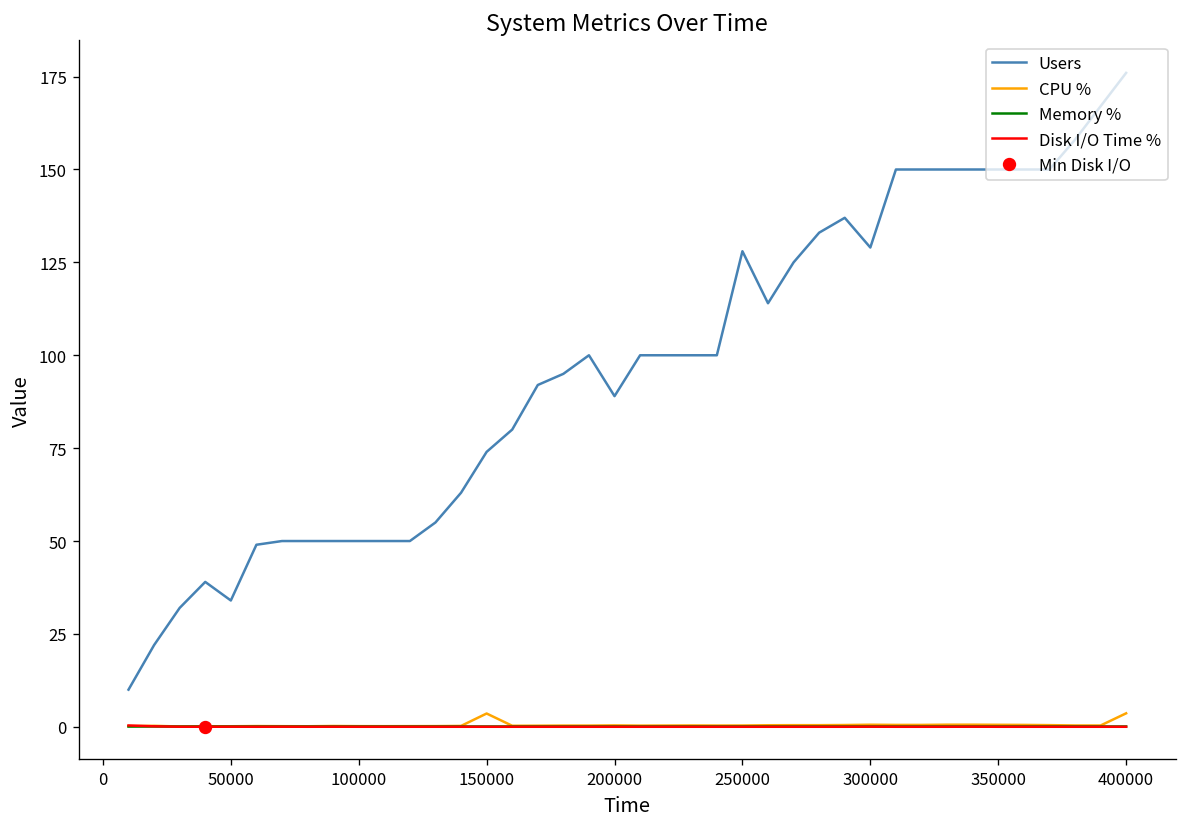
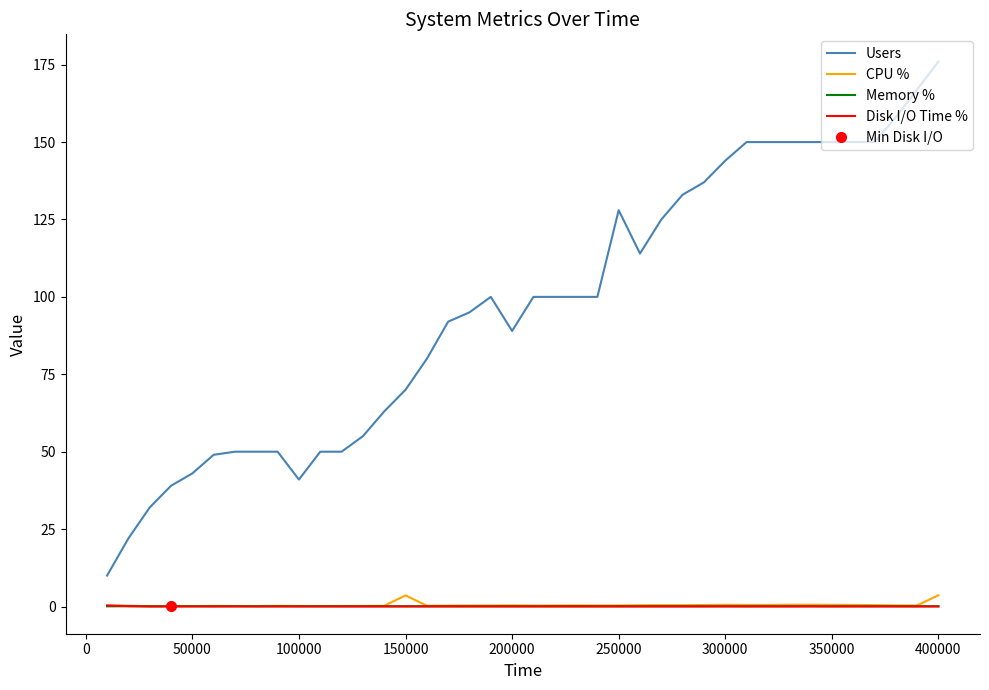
Users, 50000: 34 -> 43
Users, 100000: 50 -> 41
Users, 150000: 74 -> 70
Users, 300000: 129 -> 144
